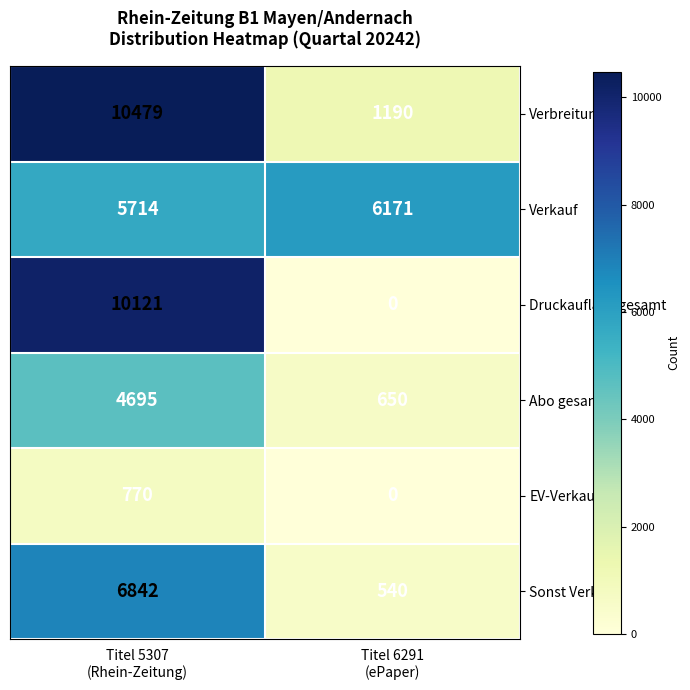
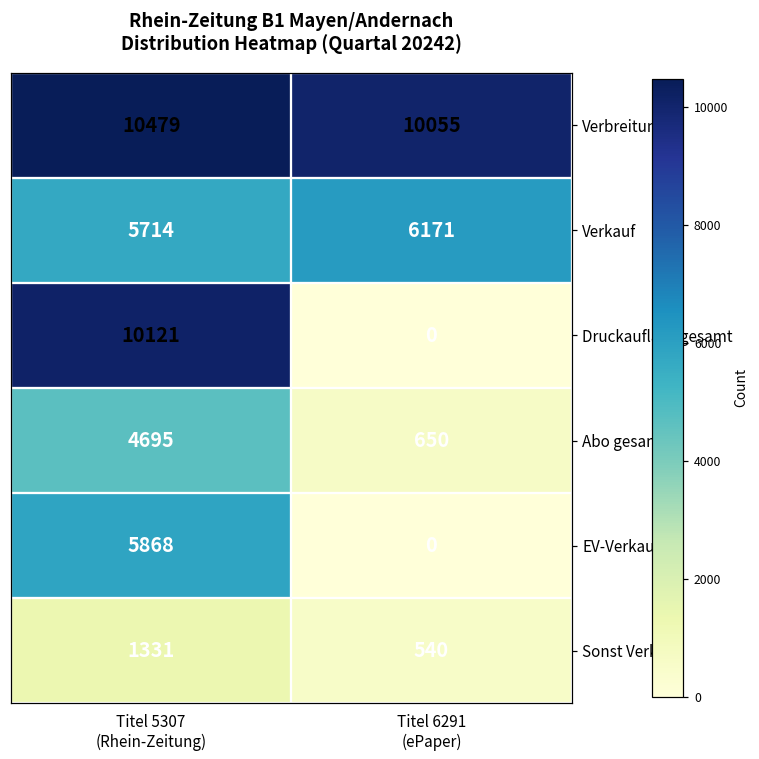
Verbreitung, Titel 6291 (ePaper): 1190 -> 10055
EV-Verkauf, Titel 5307 (Rhein-Zeitung): 770 -> 5868
Sonst Verk, Titel 5307 (Rhein-Zeitung): 6842 -> 1331
